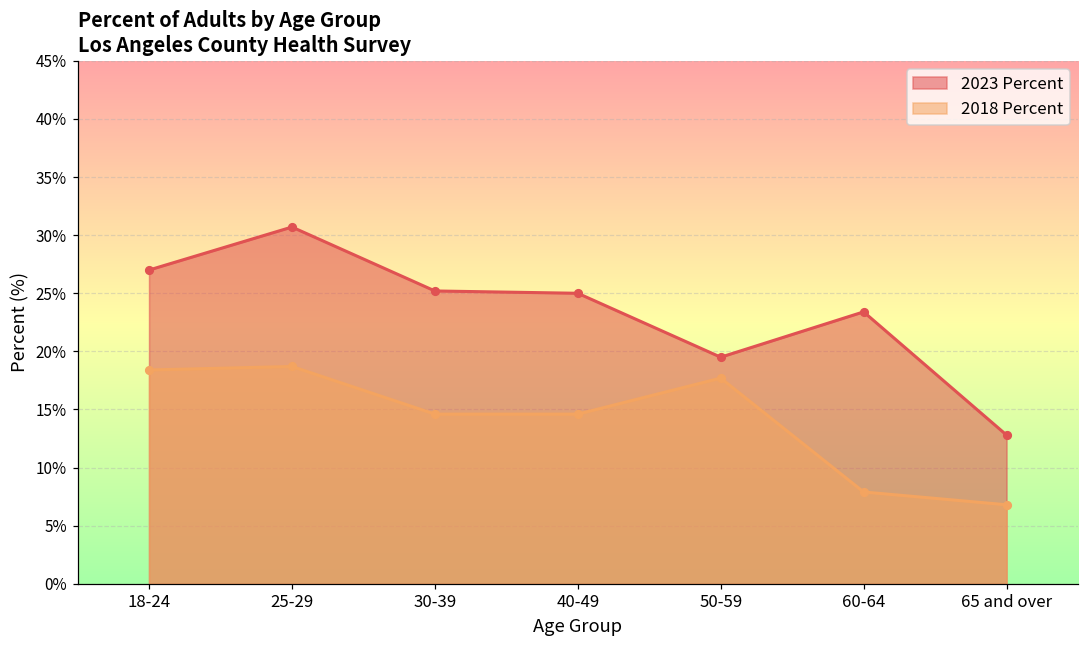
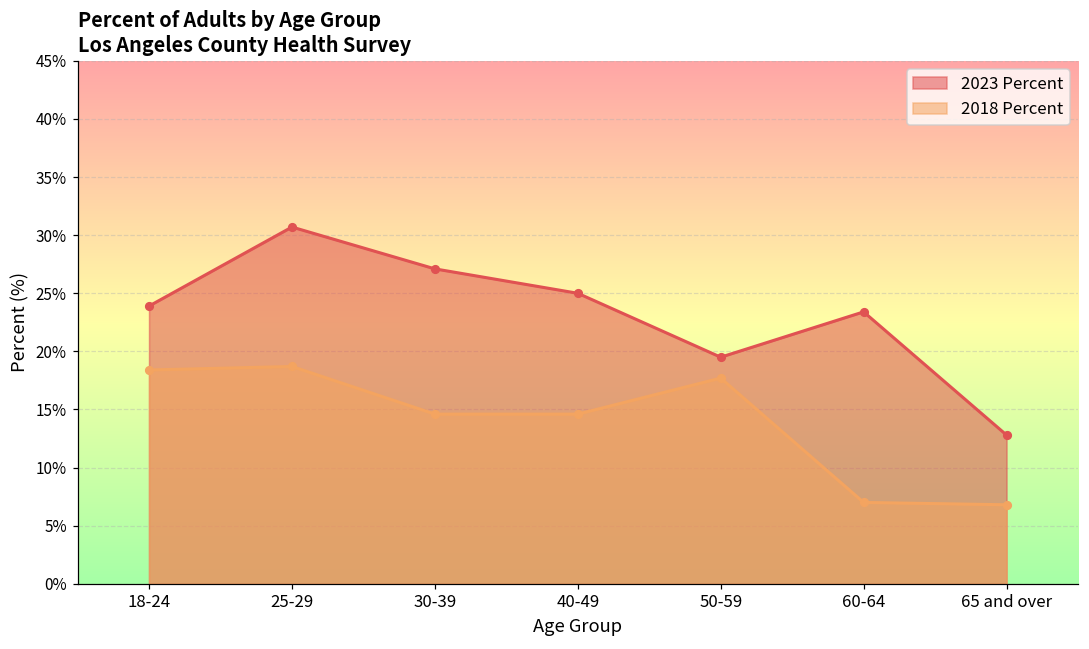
2023 Percent, 18-24: 27.0% -> 23.9%
2023 Percent, 30-39: 25.2% -> 27.1%
2018 Percent, 60-64: 7.9% -> 7.0%
